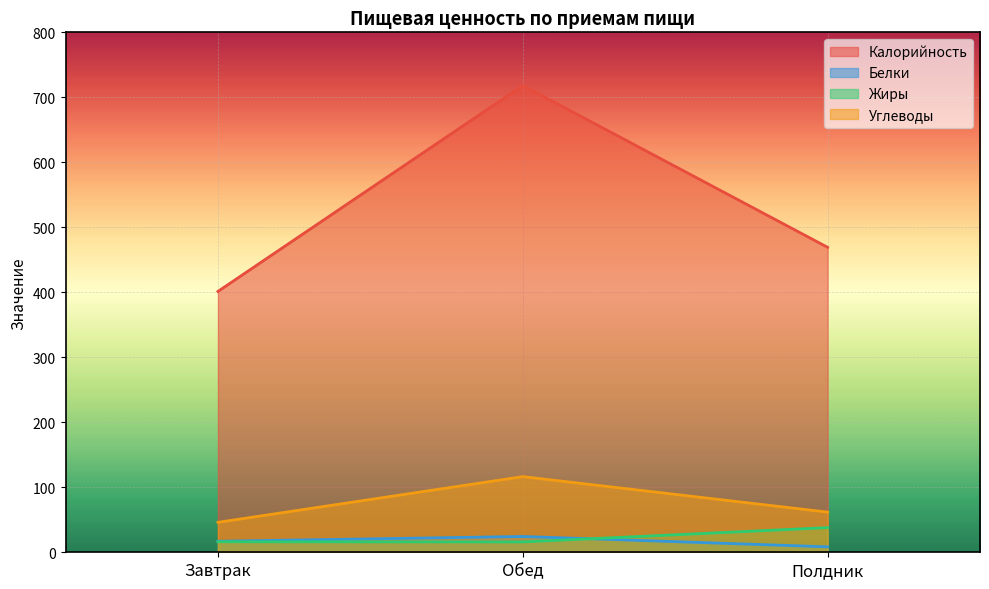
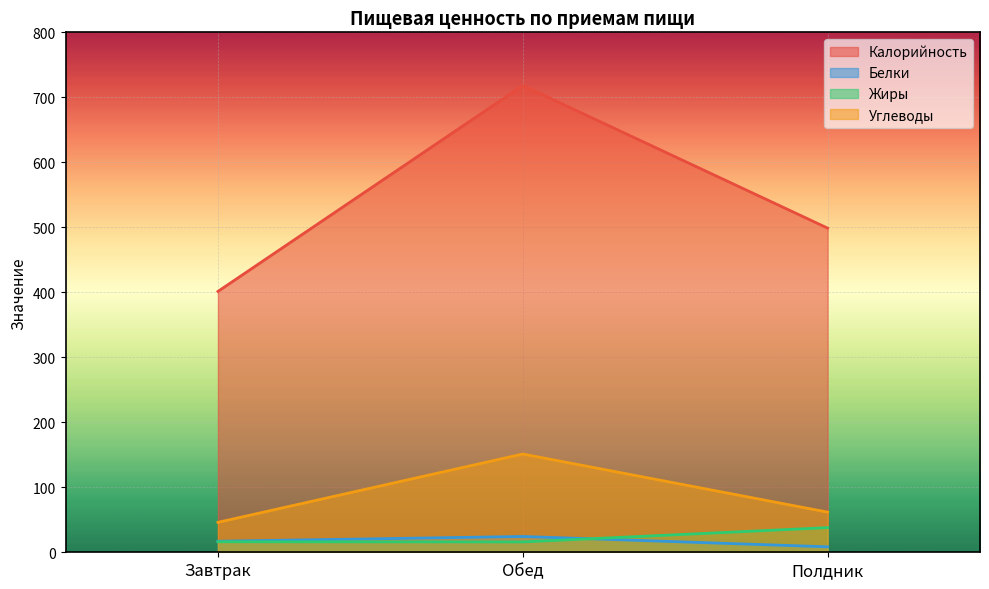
Углеводы, Обед: 120 -> 150
Калорийность, Полдник: 470 -> 500
